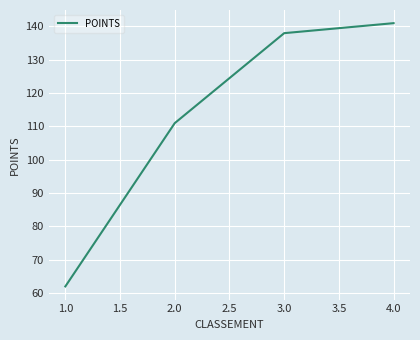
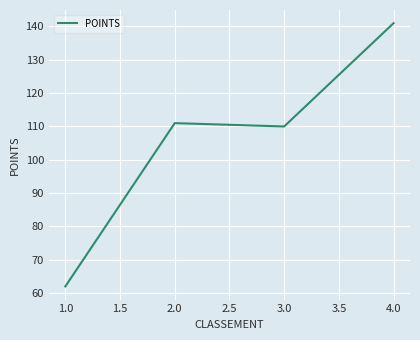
3.0: 138 -> 110
